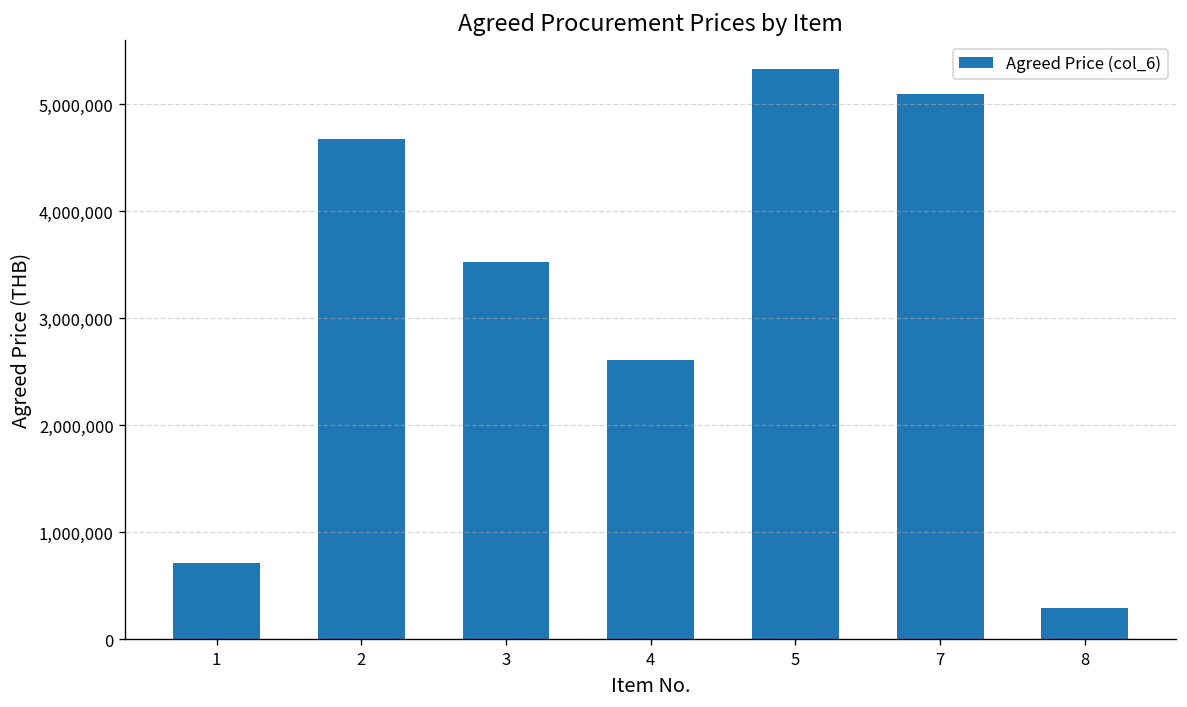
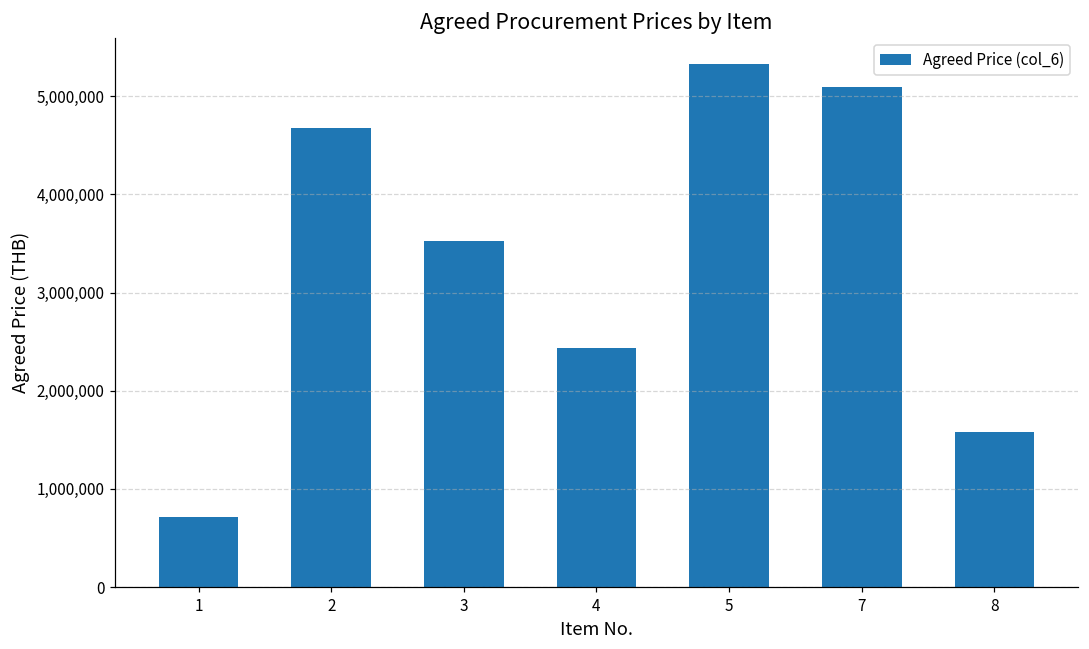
4: 2,600,000 -> 2,400,000
8: 300,000 -> 1,600,000
